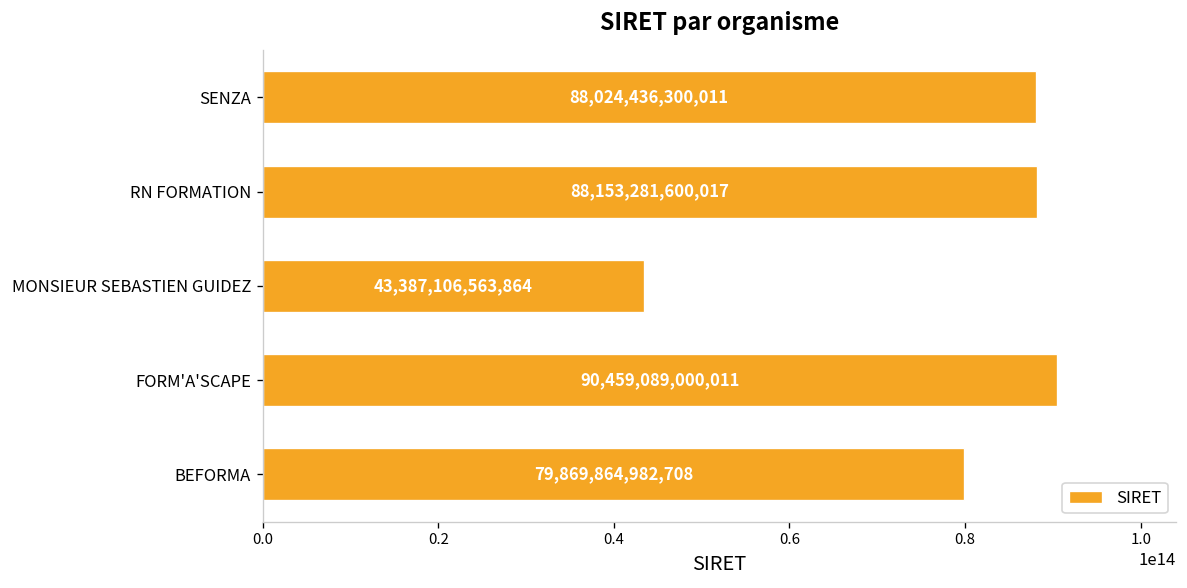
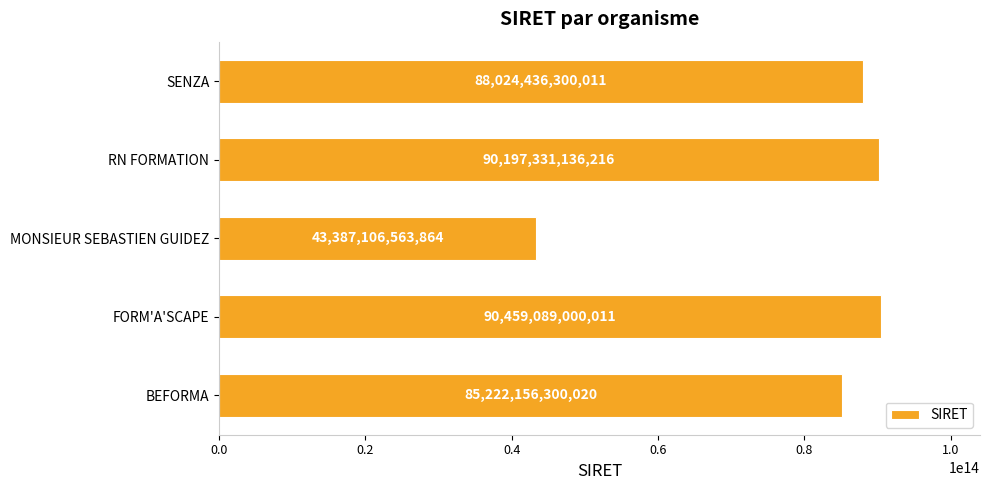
RN FORMATION: 88,153,281,600,017 -> 90,197,331,136,216
BEFORMA: 79,869,864,982,708 -> 85,222,156,300,020
